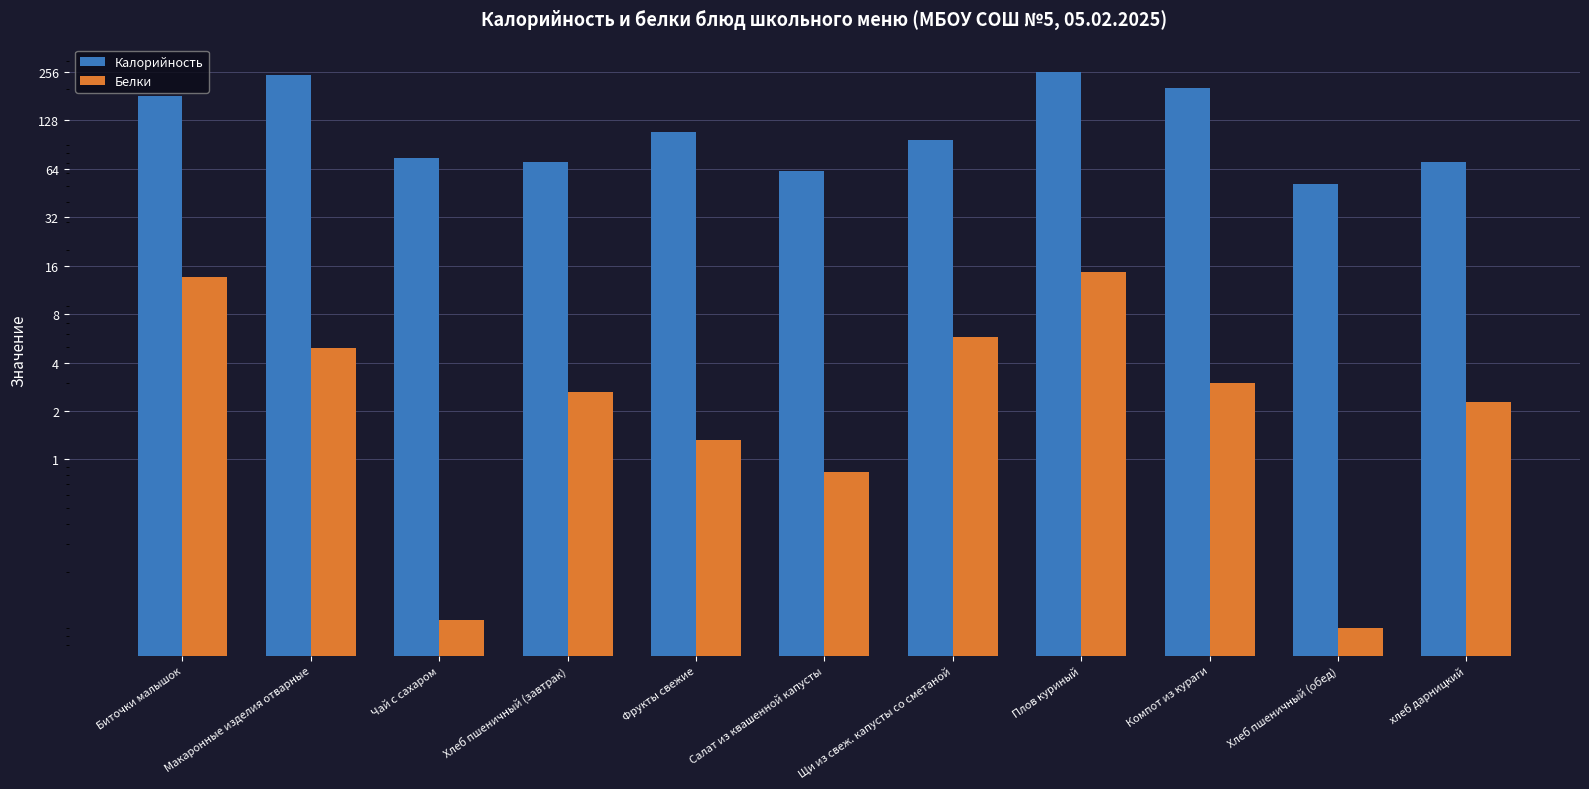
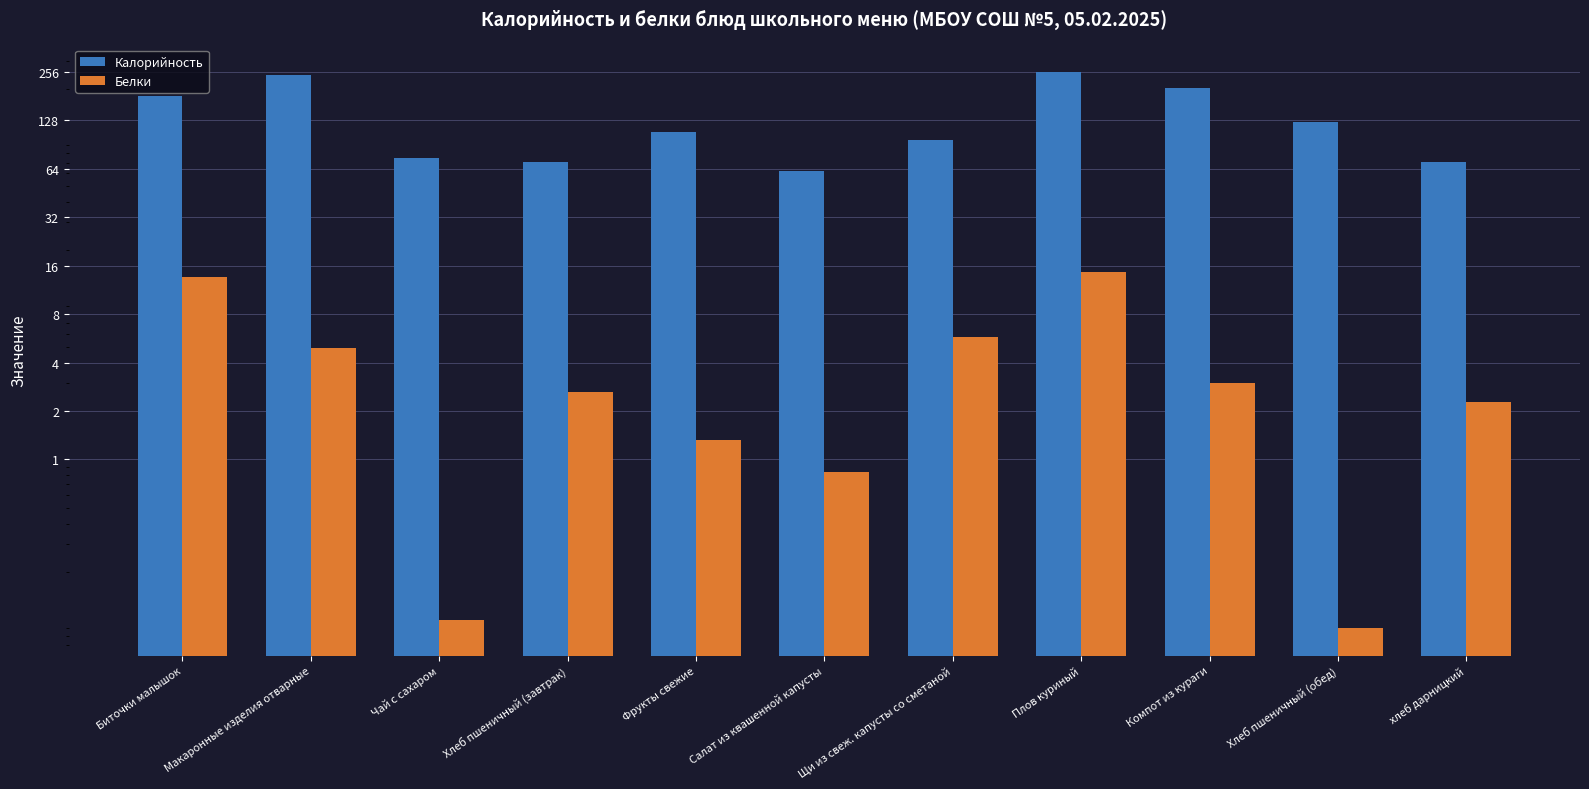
Калорийность, Хлеб пшеничный (обед): 51 -> 120
